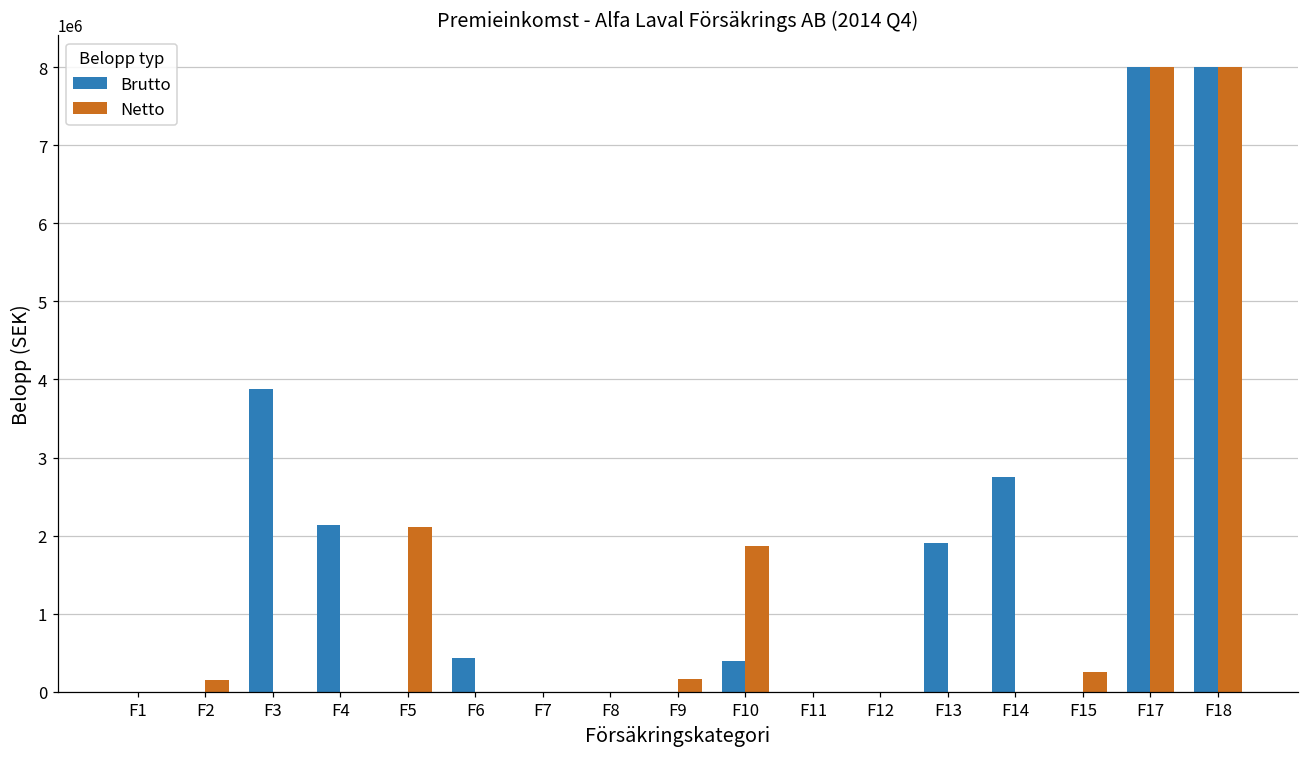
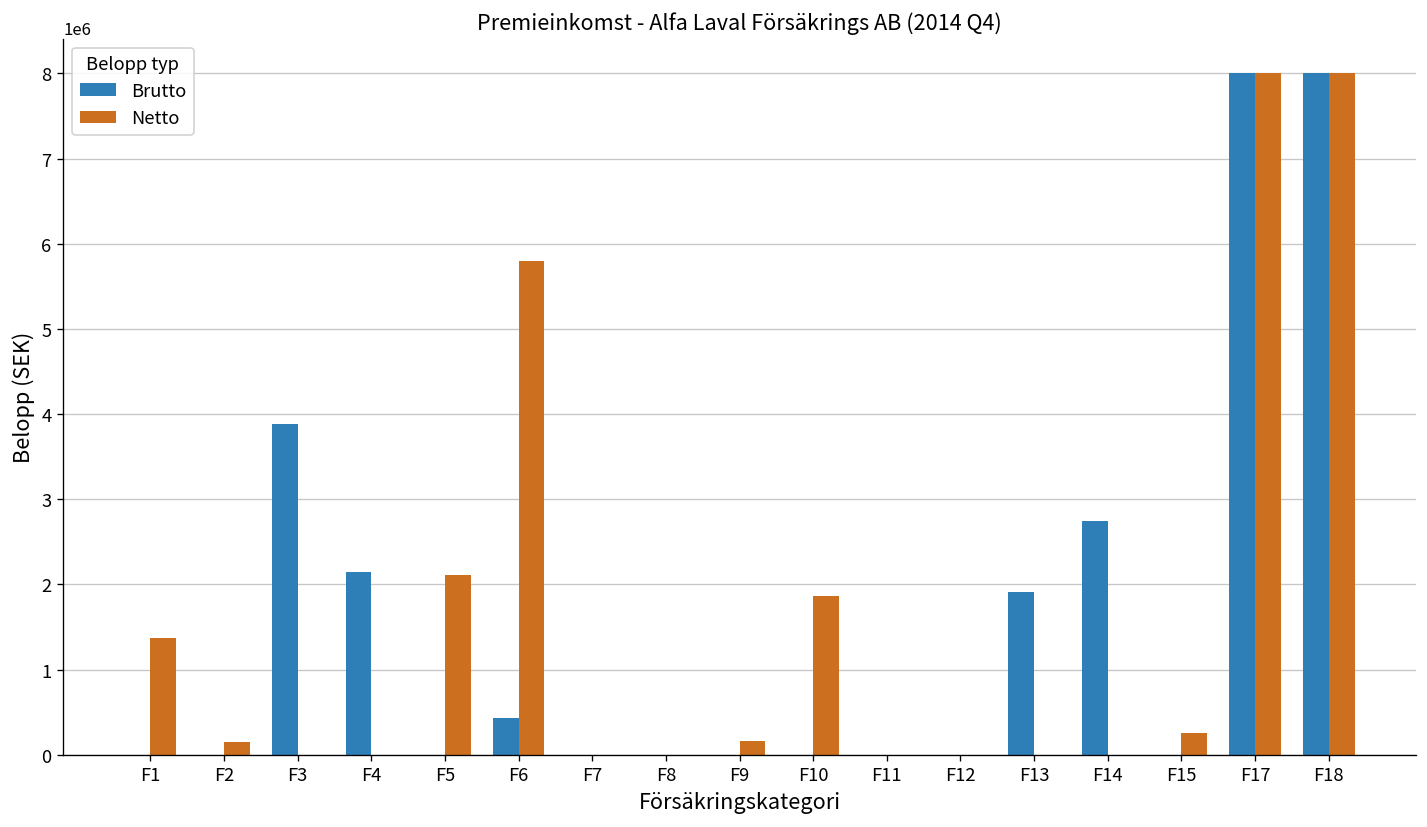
Netto, F1: 0 -> 1400000
Netto, F6: 0 -> 5800000
Brutto, F10: 400000 -> 0
